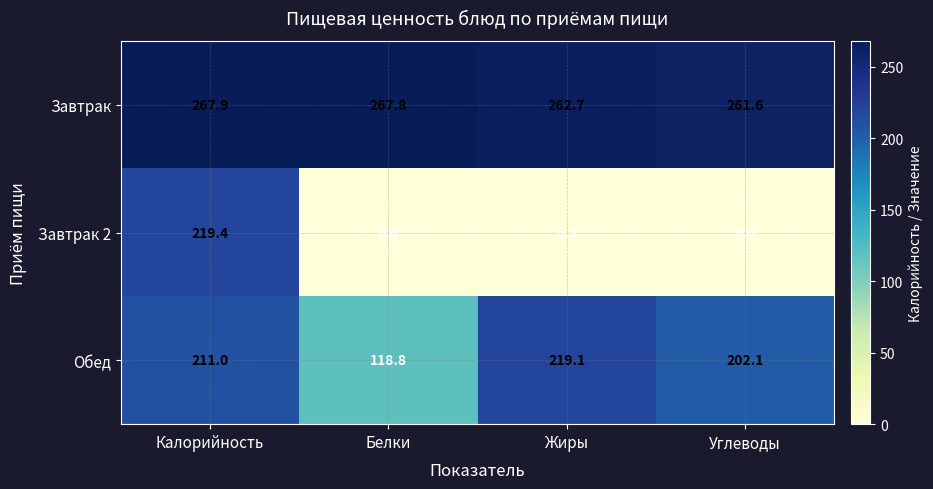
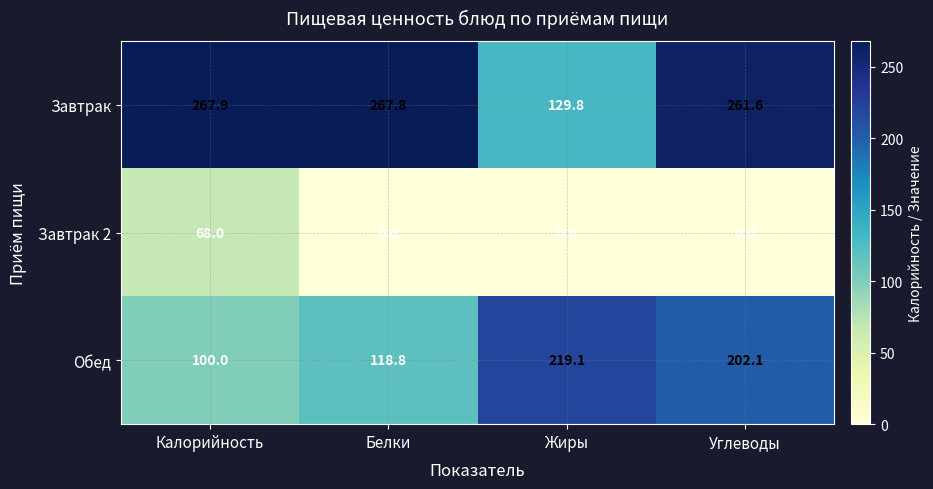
Завтрак, Жиры: 262.7 -> 129.8
Завтрак 2, Калорийность: 219.4 -> 68.0
Обед, Калорийность: 211.0 -> 100.0
